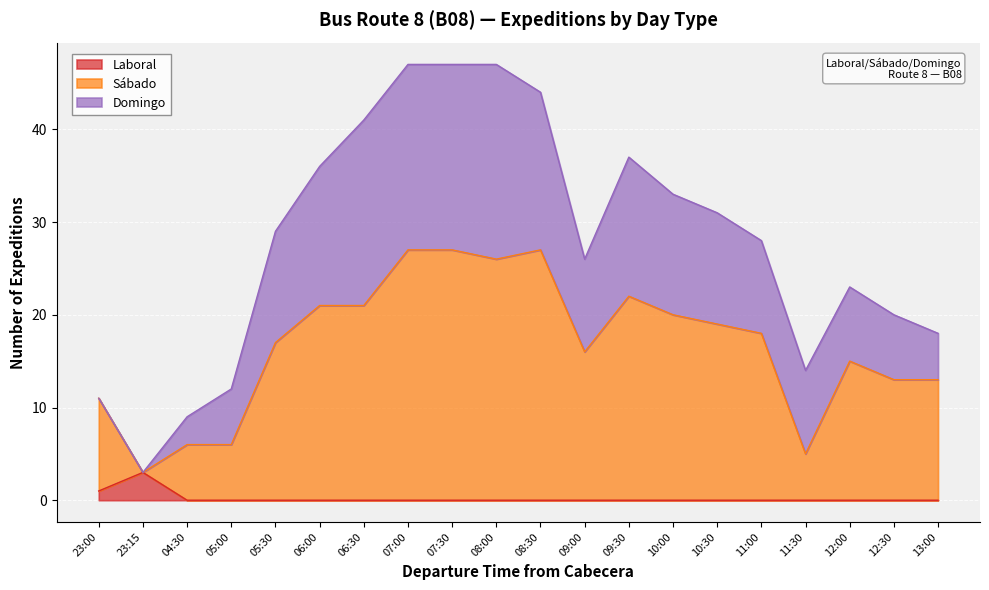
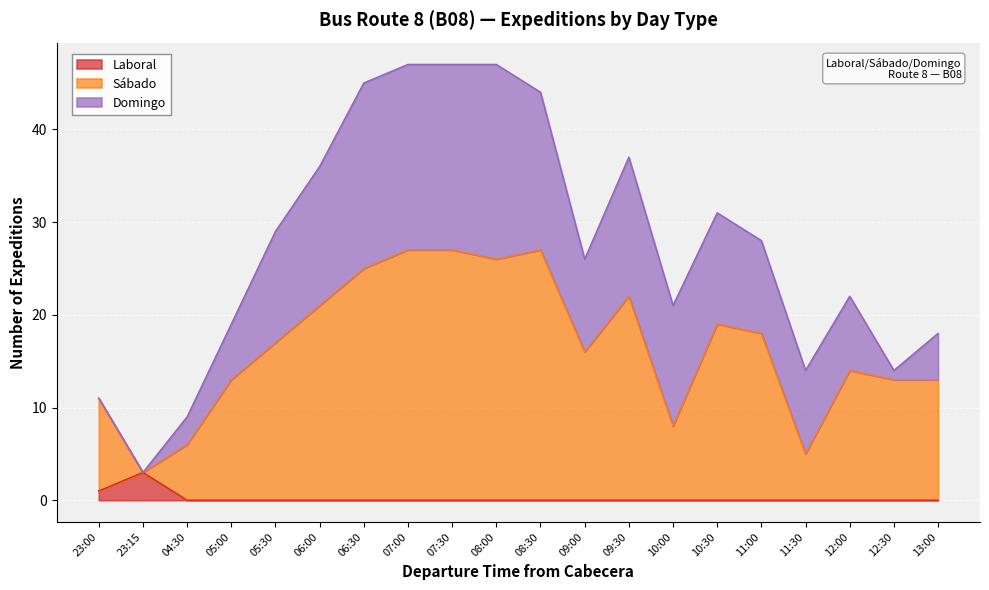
Sábado, 05:00: 6 -> 13
Sábado, 06:30: 21 -> 25
Sábado, 10:00: 20 -> 8
Sábado, 12:00: 15 -> 14
Domingo, 12:30: 7 -> 1
